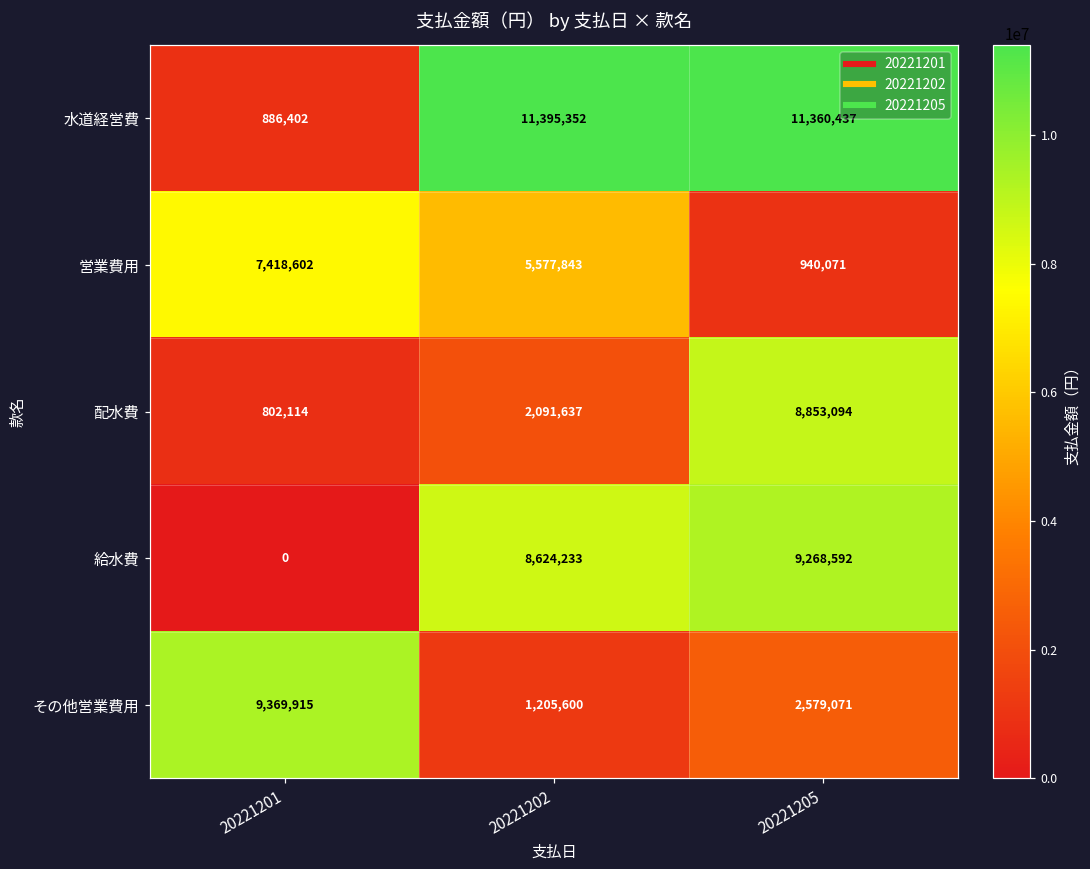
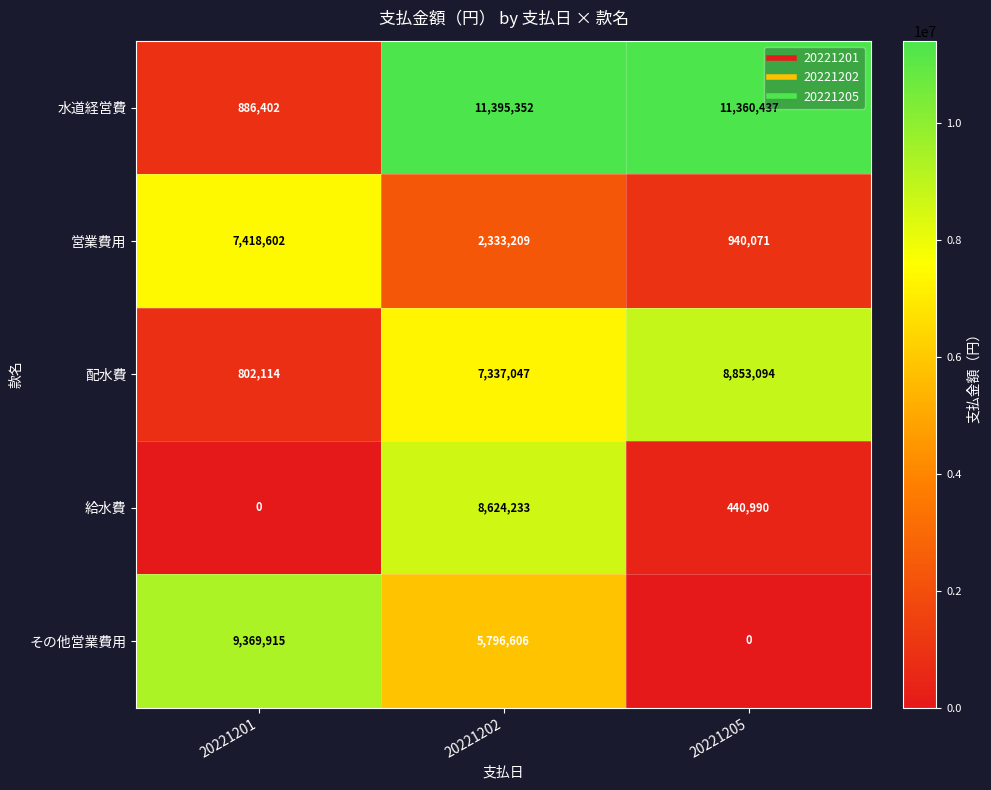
営業費用, 20221202: 5,577,843 -> 2,333,209
配水費, 20221202: 2,091,637 -> 7,337,047
給水費, 20221205: 9,268,592 -> 440,990
その他営業費用, 20221202: 1,205,600 -> 5,796,606
その他営業費用, 20221205: 2,579,071 -> 0
